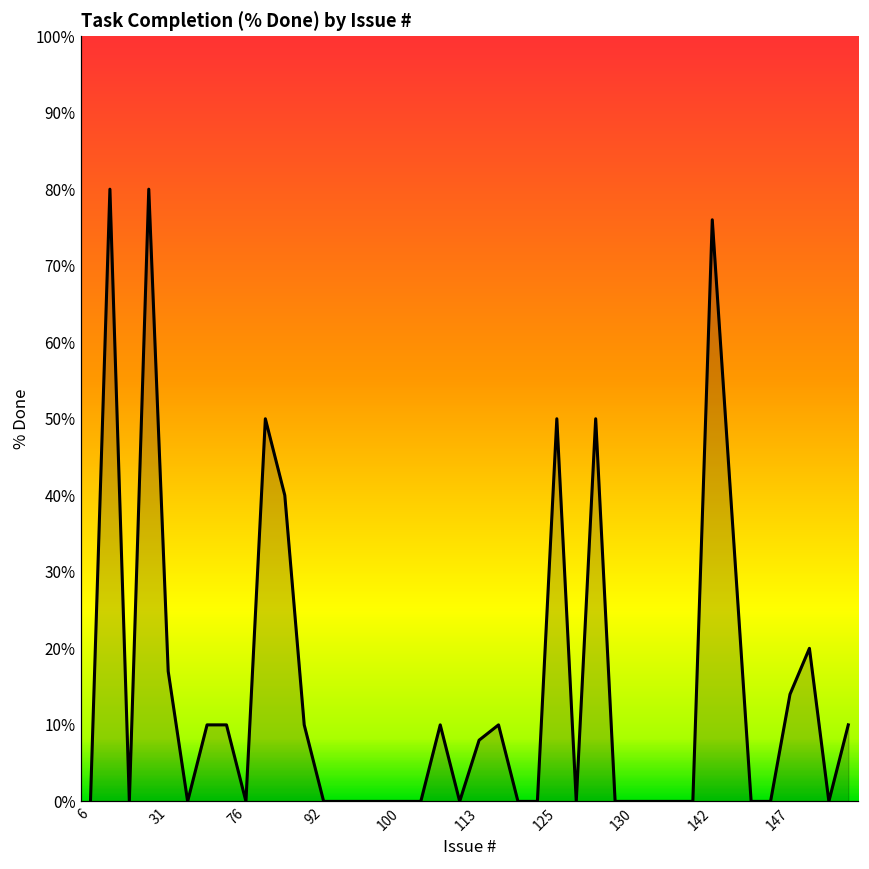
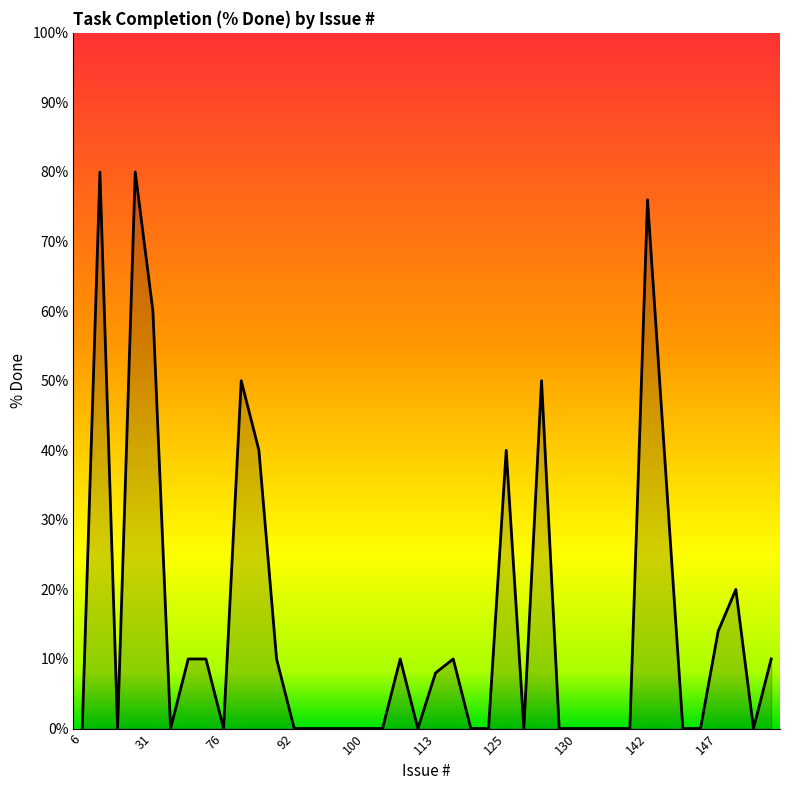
31: 17% -> 60%
125: 50% -> 40%
